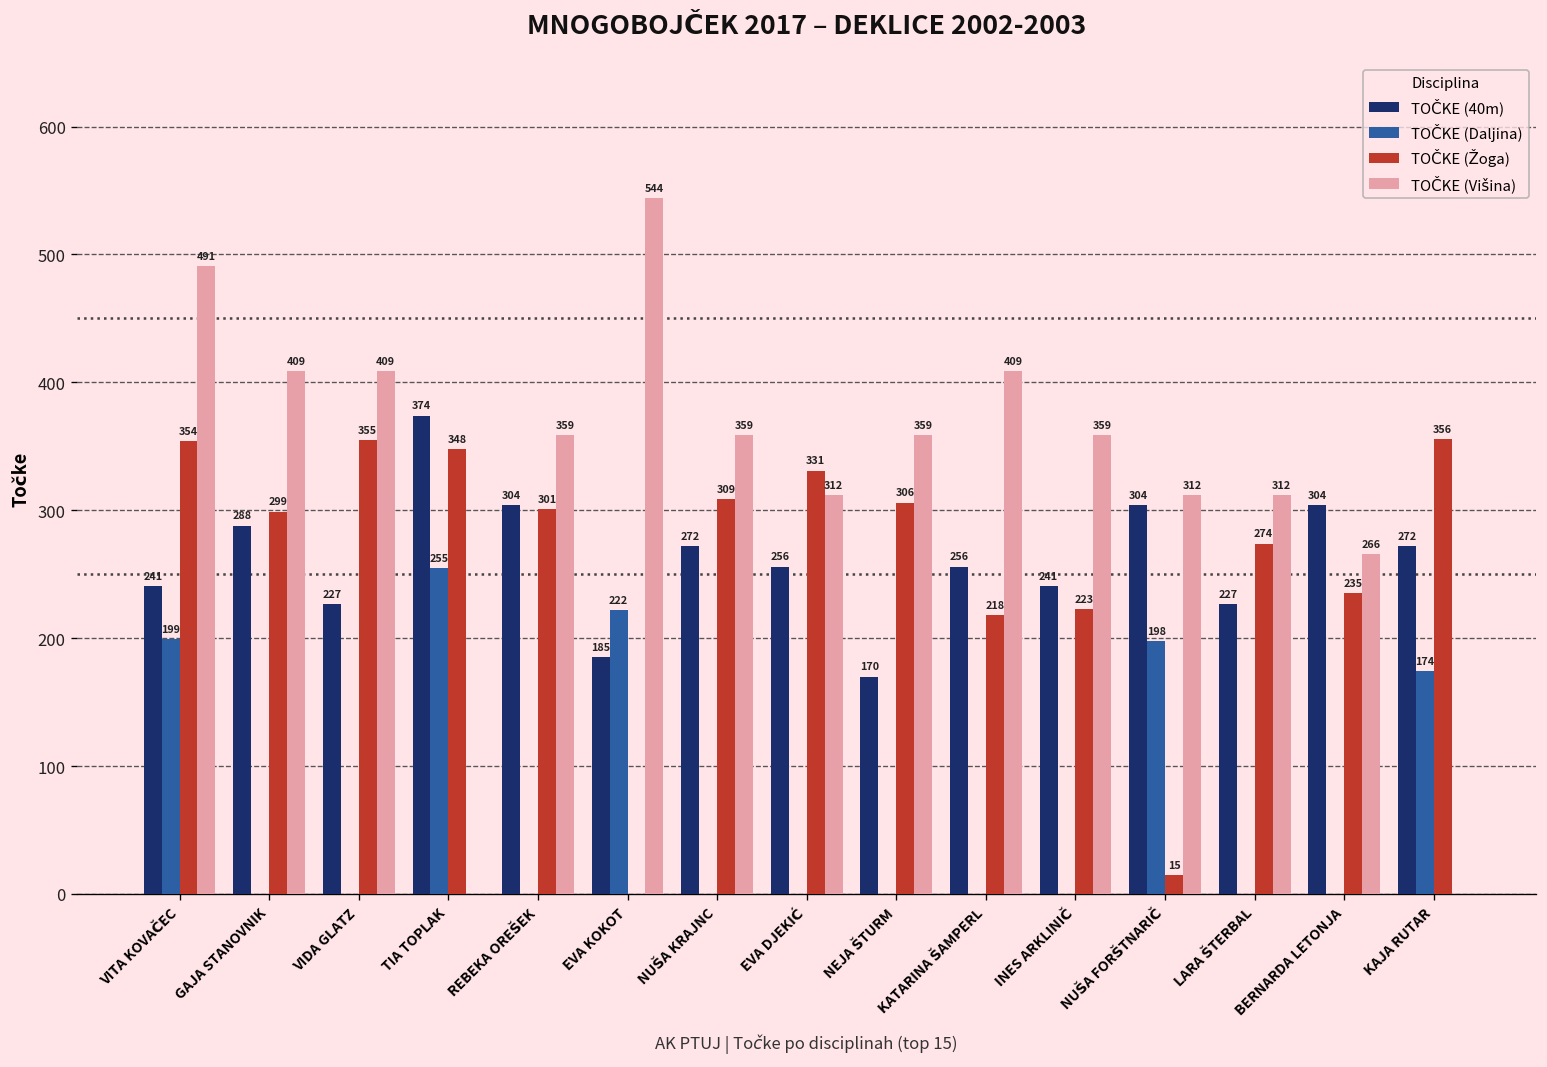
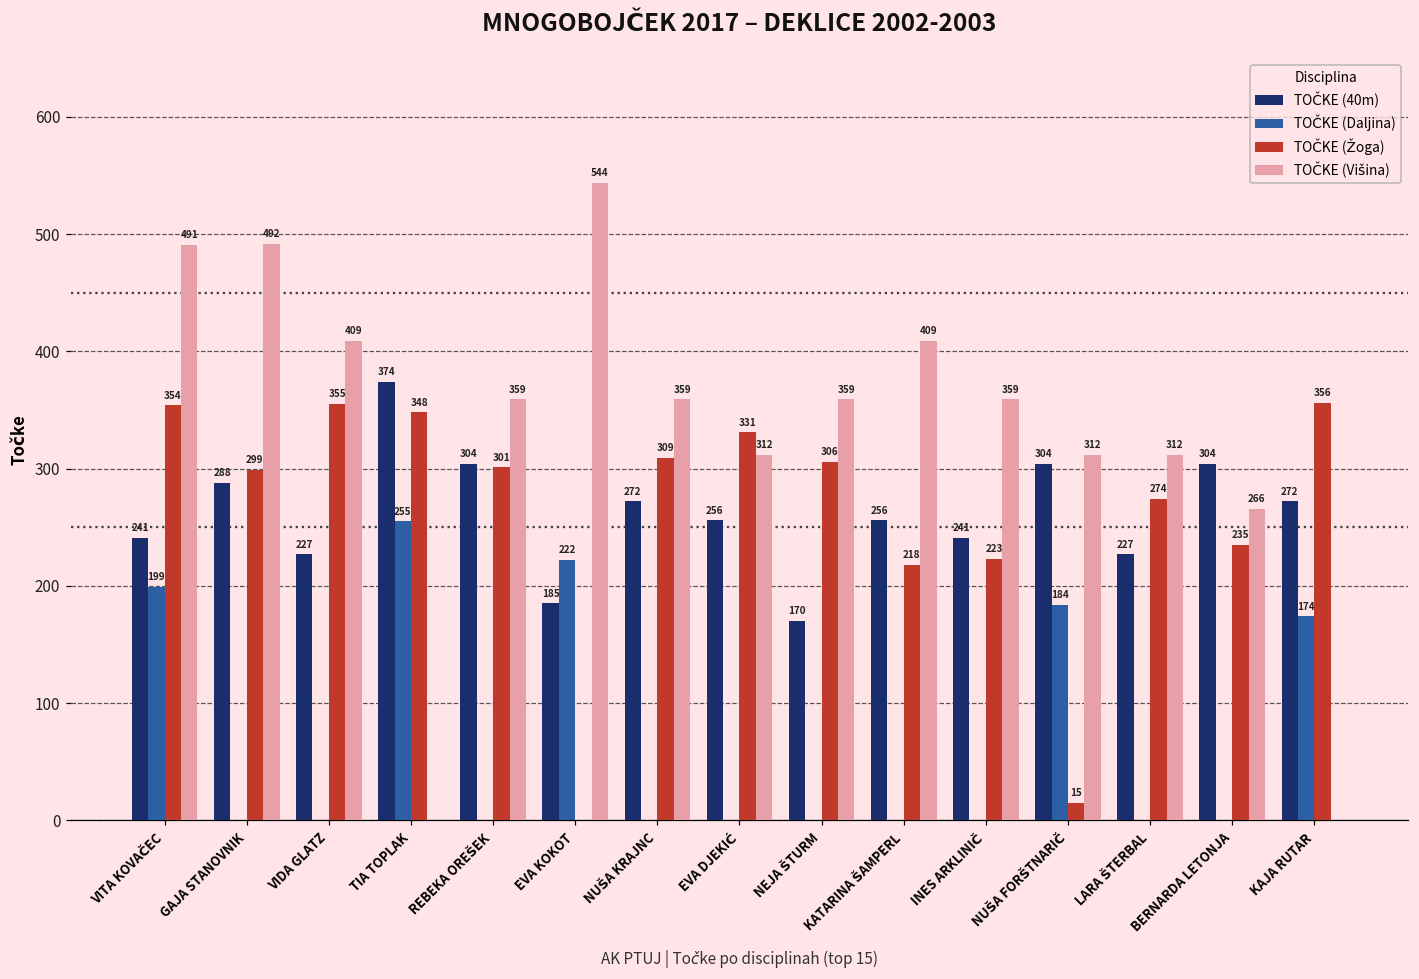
TOČKE (Višina), GAJA STANOVNIK: 409 -> 492
TOČKE (Daljina), NUŠA FORŠTNARIČ: 198 -> 184
